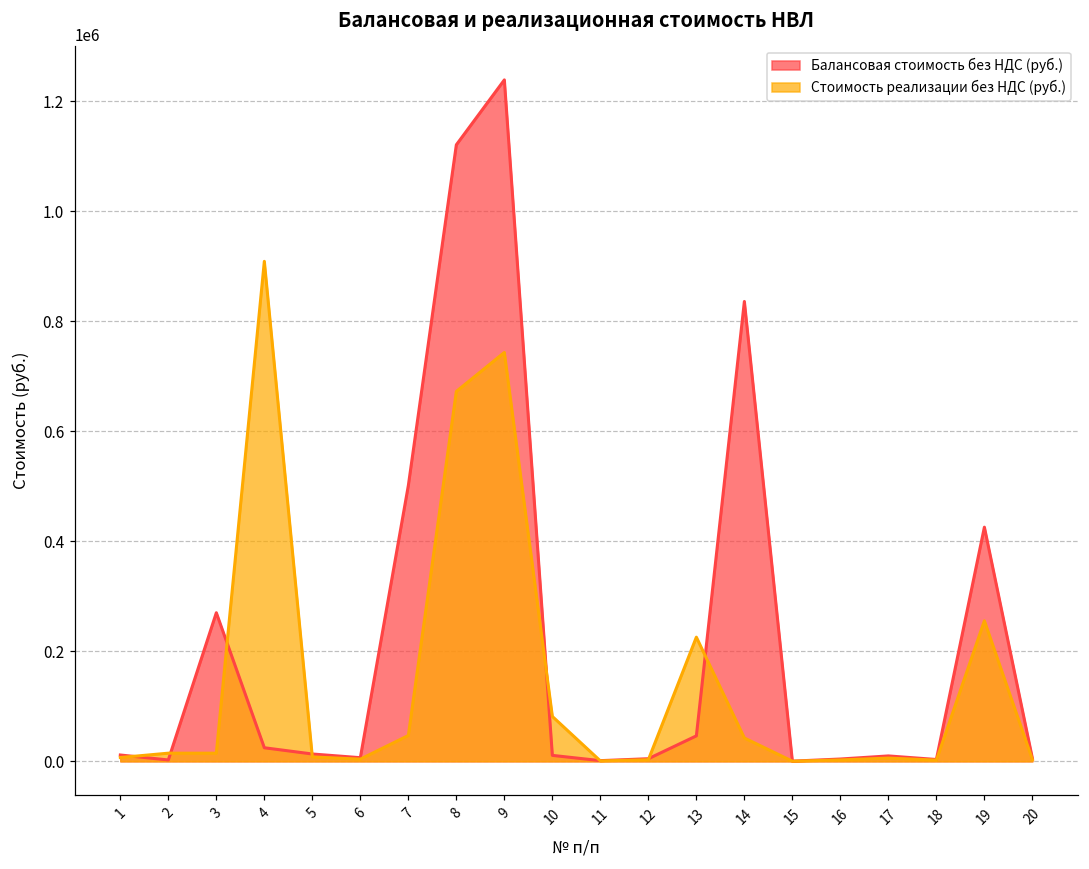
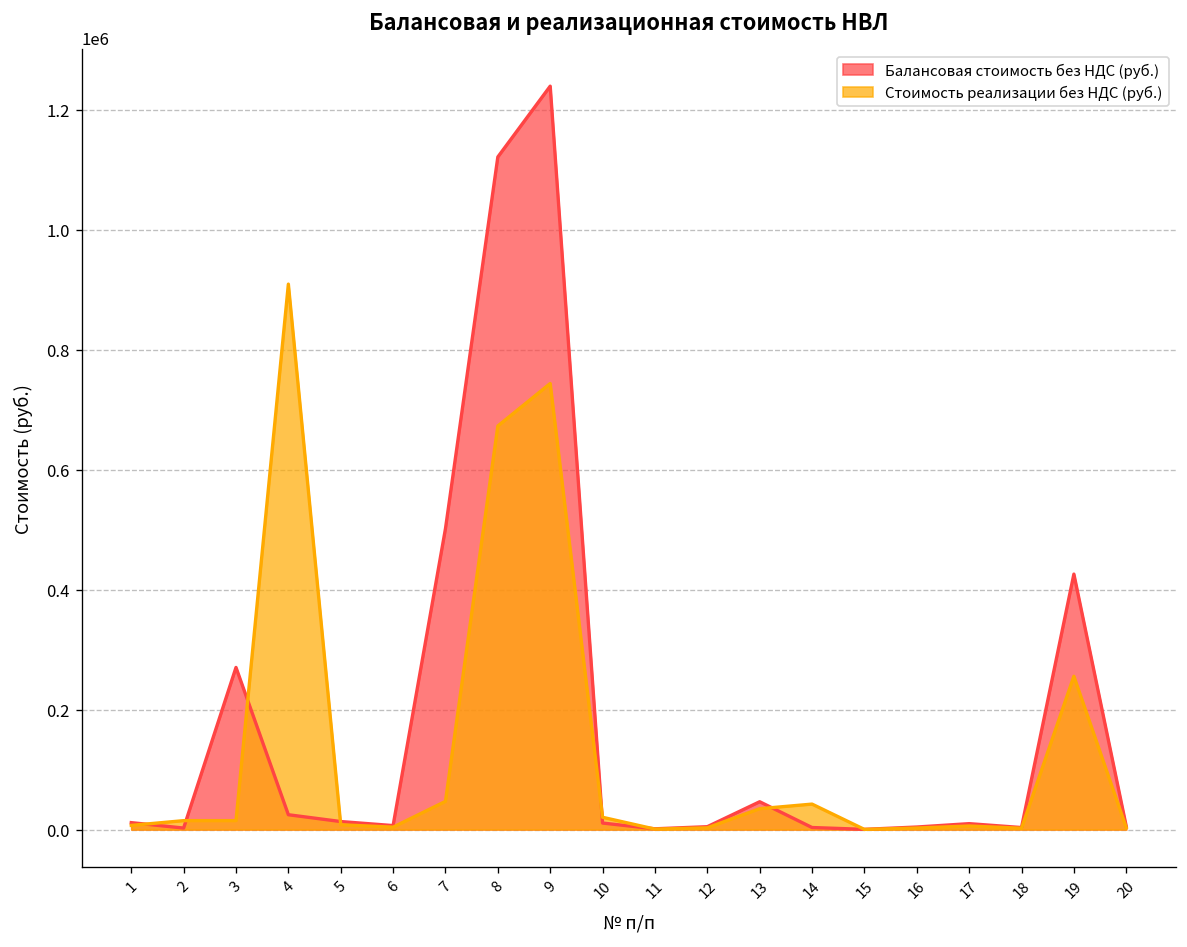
Стоимость реализации без НДС (руб.), 10: 80000 -> 20000
Стоимость реализации без НДС (руб.), 13: 230000 -> 30000
Балансовая стоимость без НДС (руб.), 14: 840000 -> 0
